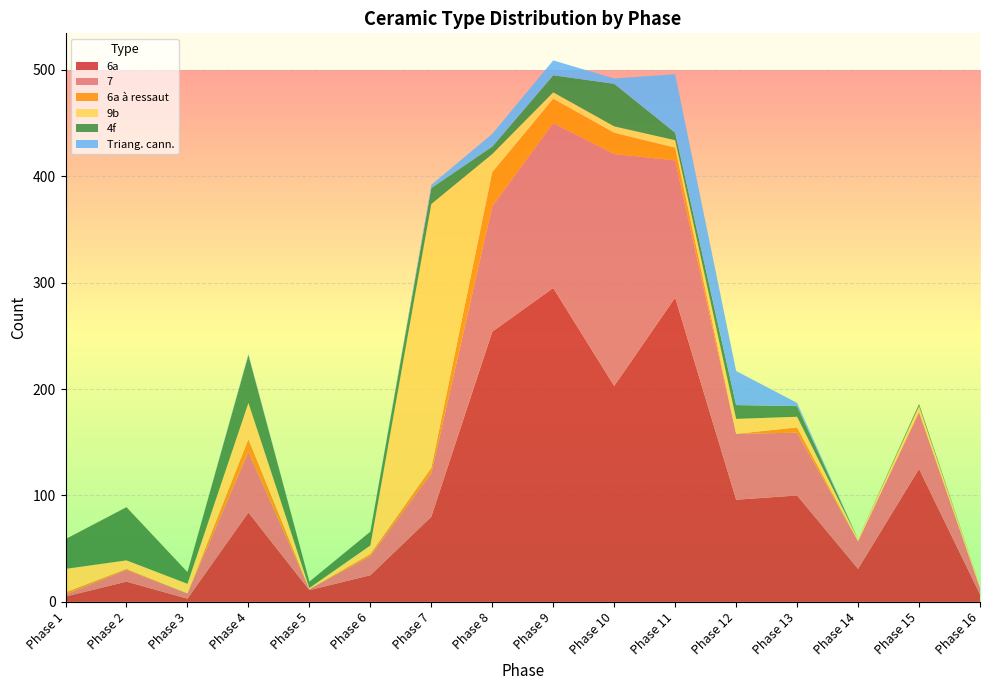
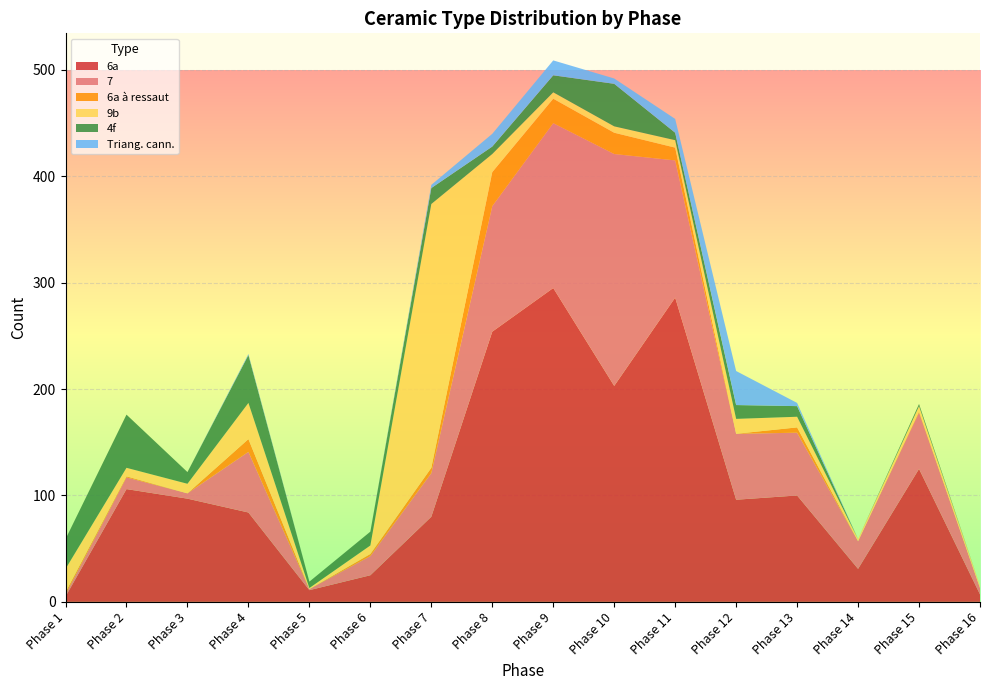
6a, Phase 2: 19 -> 106
6a, Phase 3: 3 -> 97
Triang. cann., Phase 11: 55 -> 13
